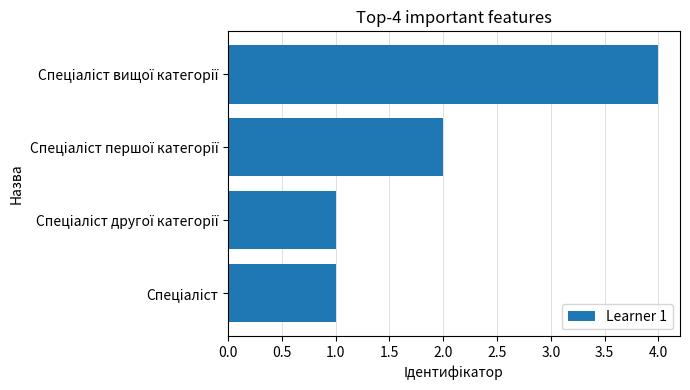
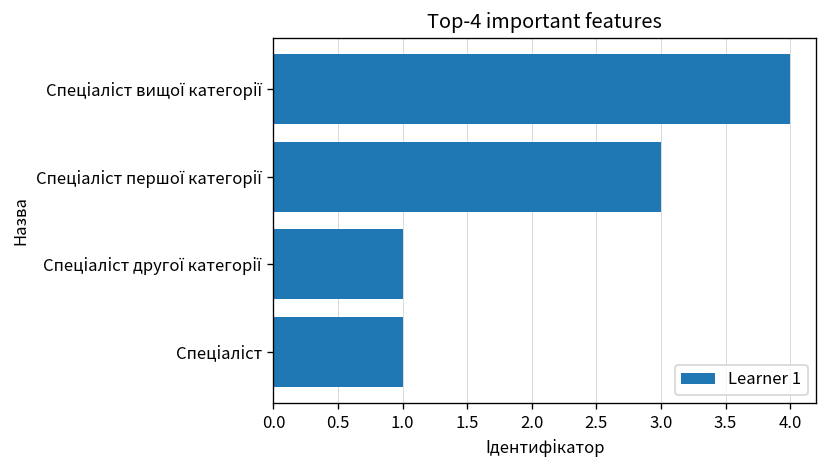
Спеціаліст першої категорії: 2 -> 3
